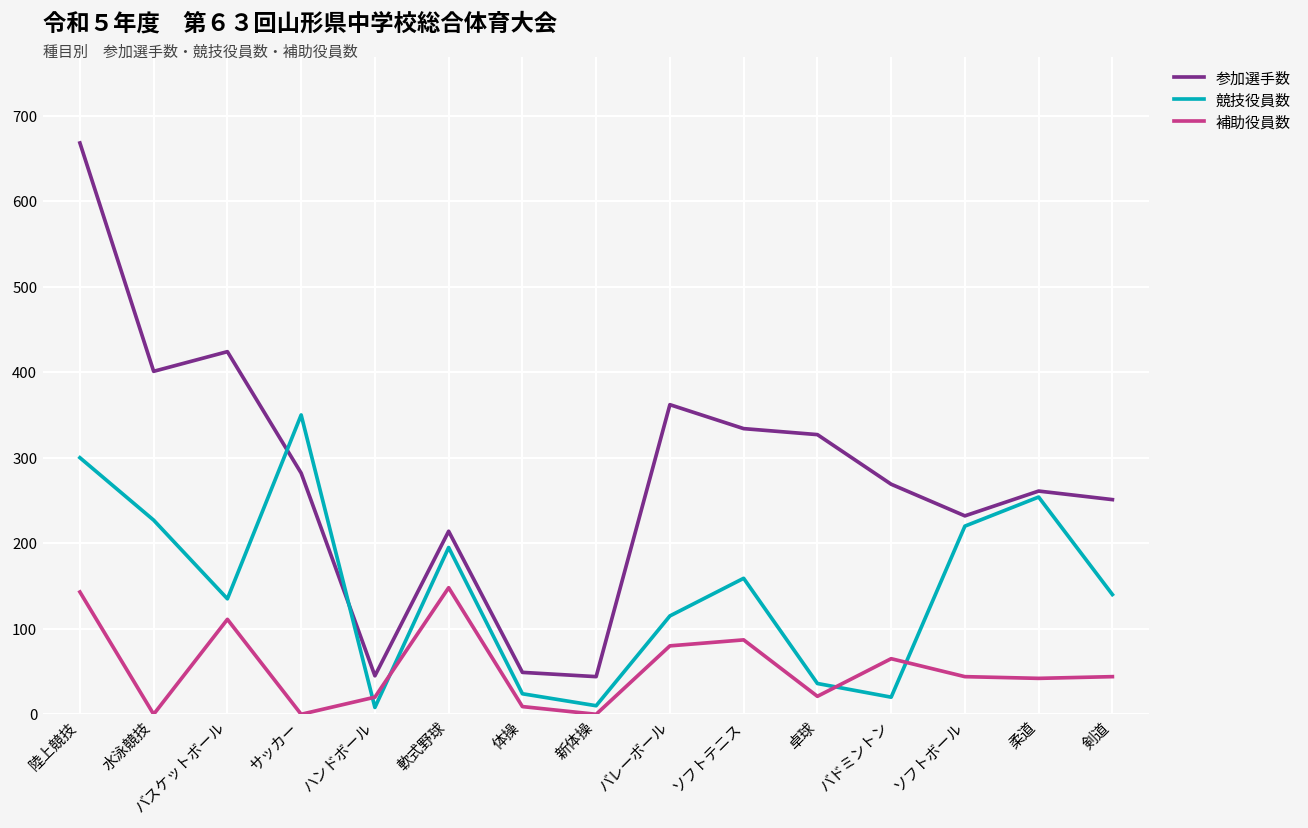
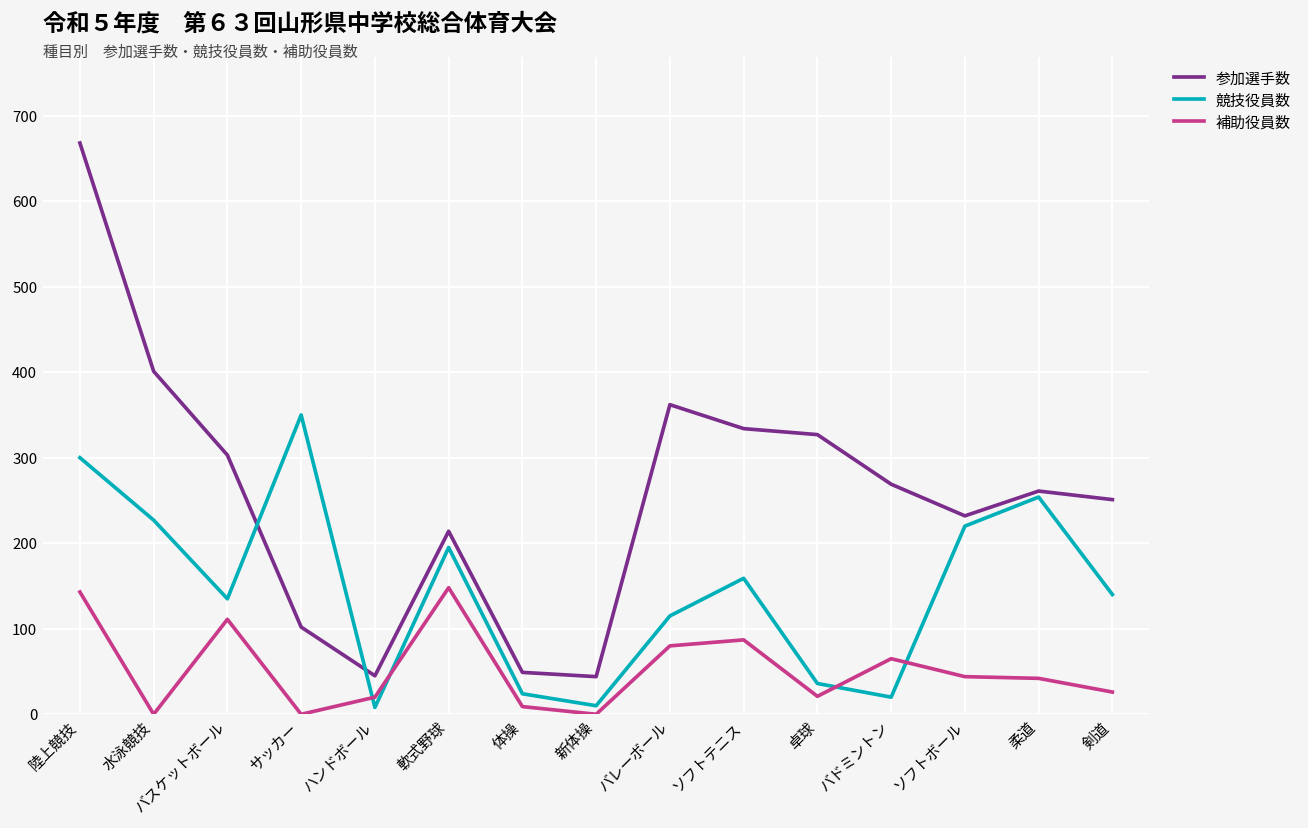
参加選手数, バスケットボール: 420 -> 300
参加選手数, サッカー: 280 -> 100
補助役員数, 剣道: 40 -> 30
